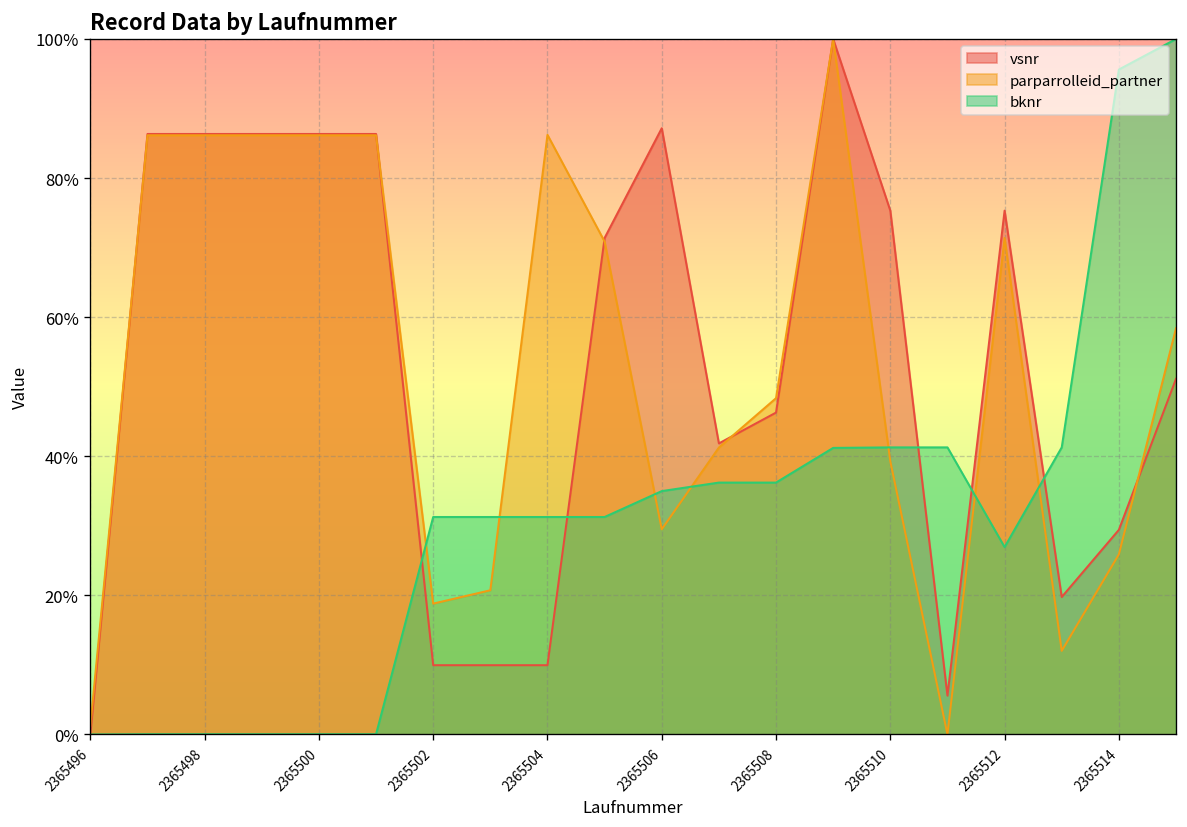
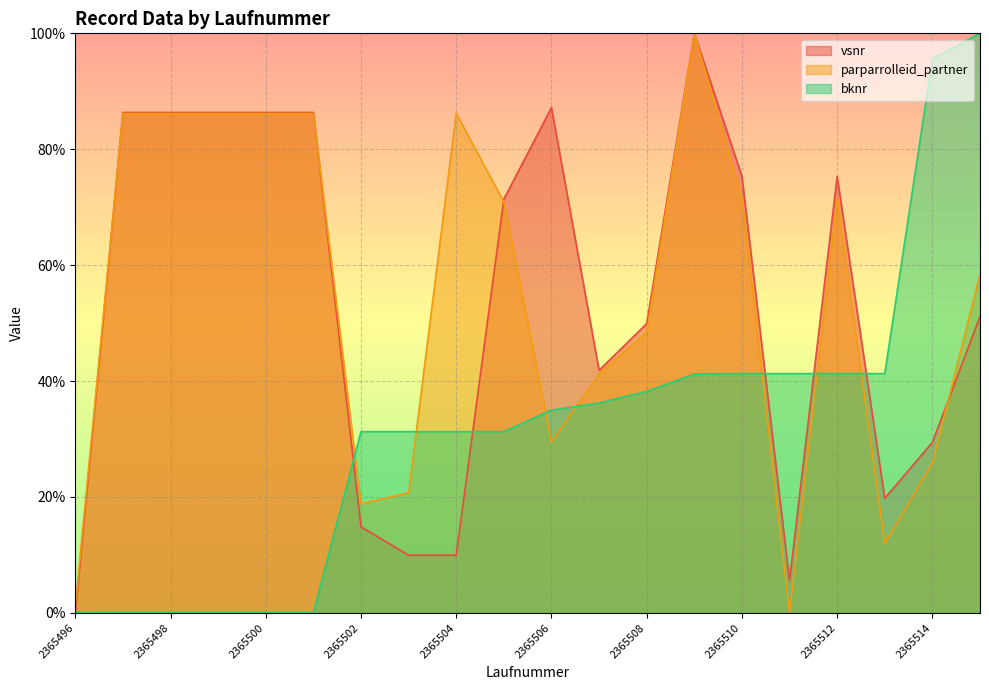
vsnr, 2365502: 10% -> 15%
vsnr, 2365508: 46% -> 50%
bknr, 2365508: 36% -> 38%
parparrolleid_partner, 2365510: 39% -> 71%
bknr, 2365512: 27% -> 41%
